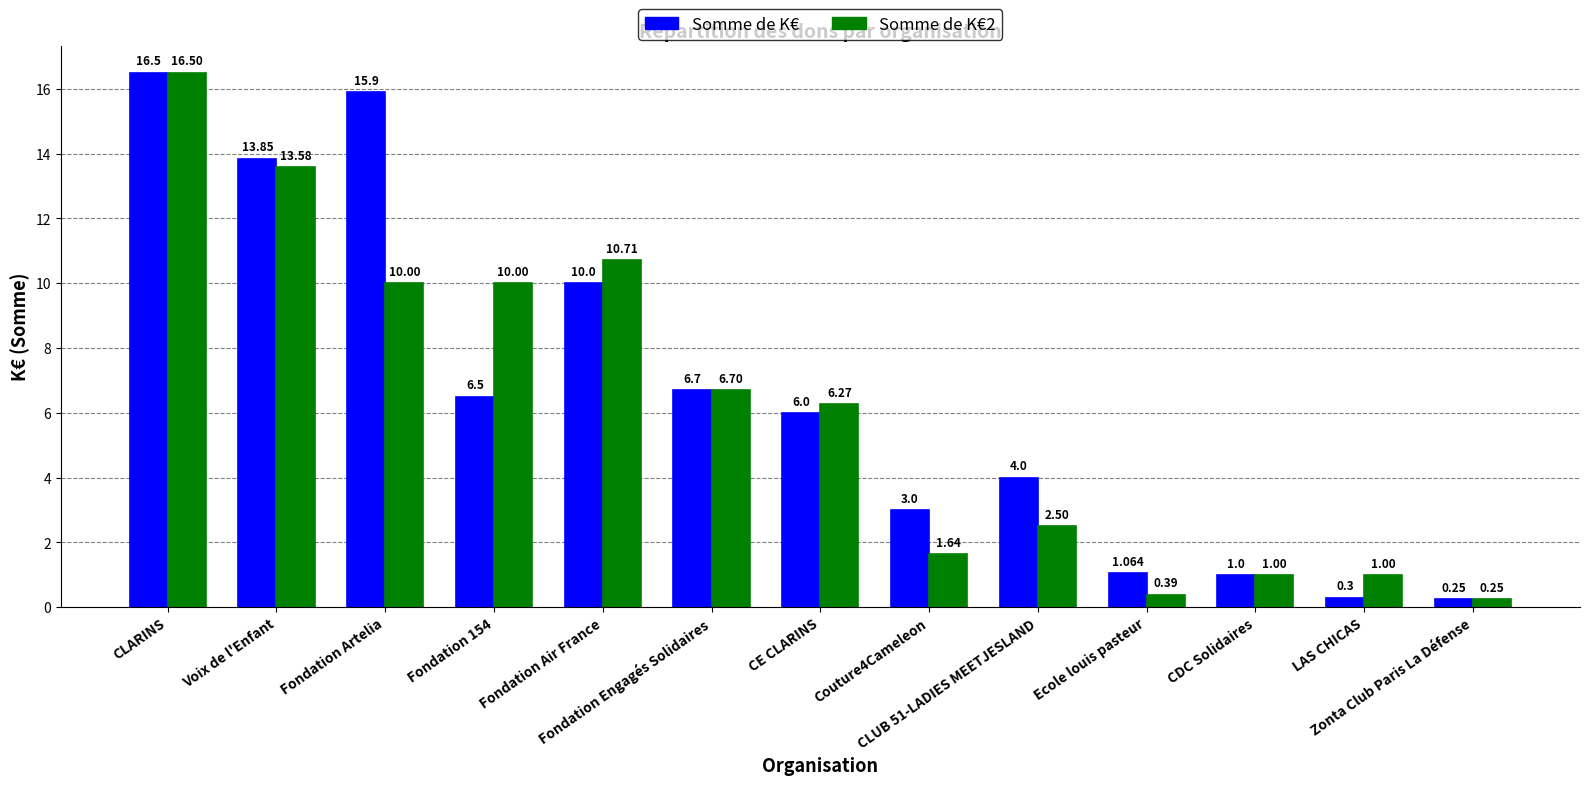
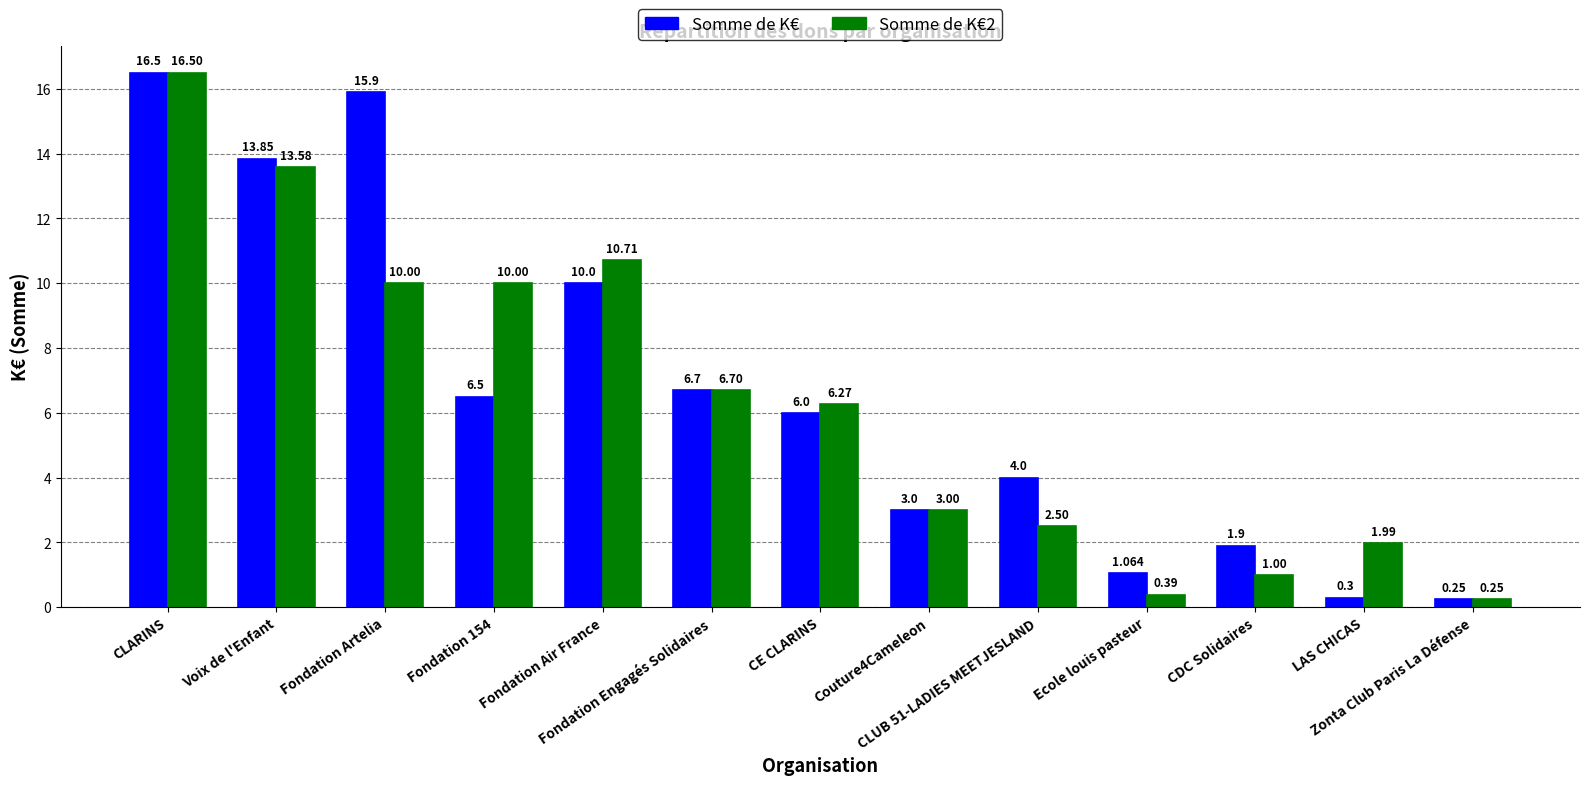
Somme de K€2, Couture4Cameleon: 1.64 -> 3.00
Somme de K€, CDC Solidaires: 1.0 -> 1.9
Somme de K€2, LAS CHICAS: 1.00 -> 1.99
